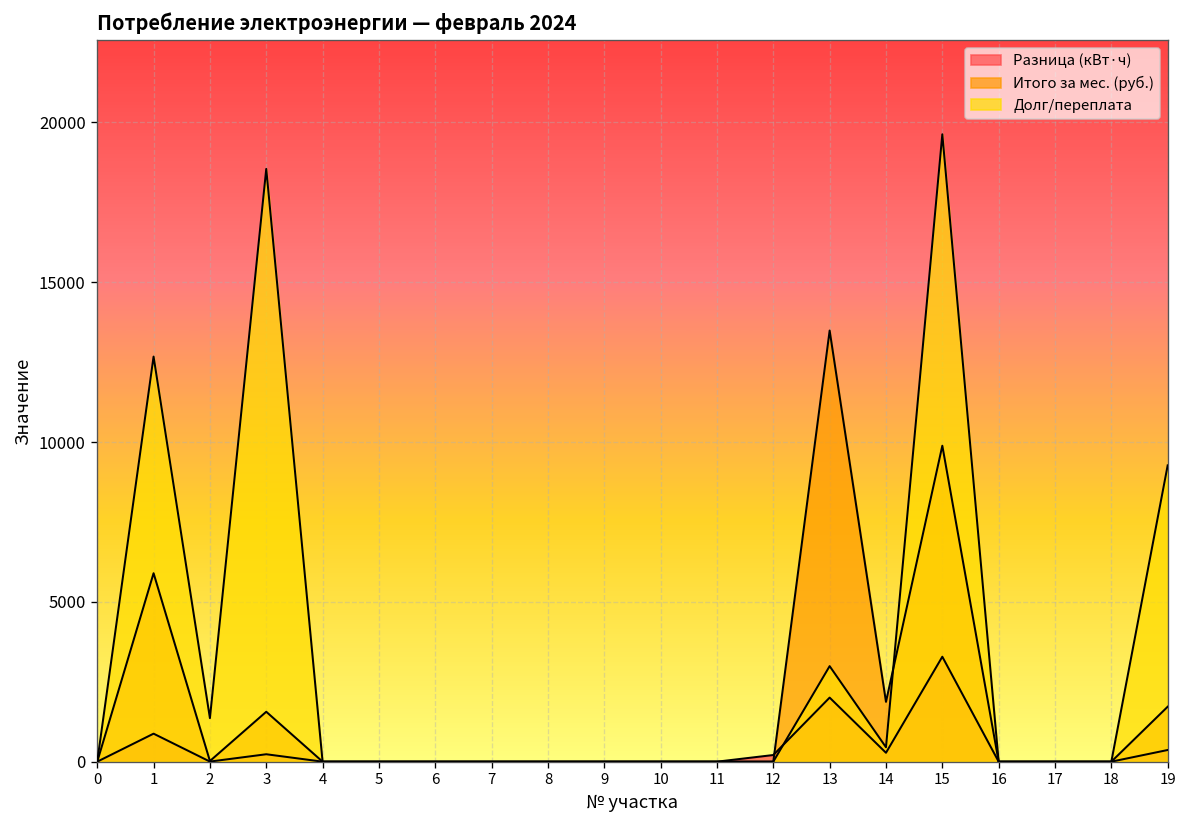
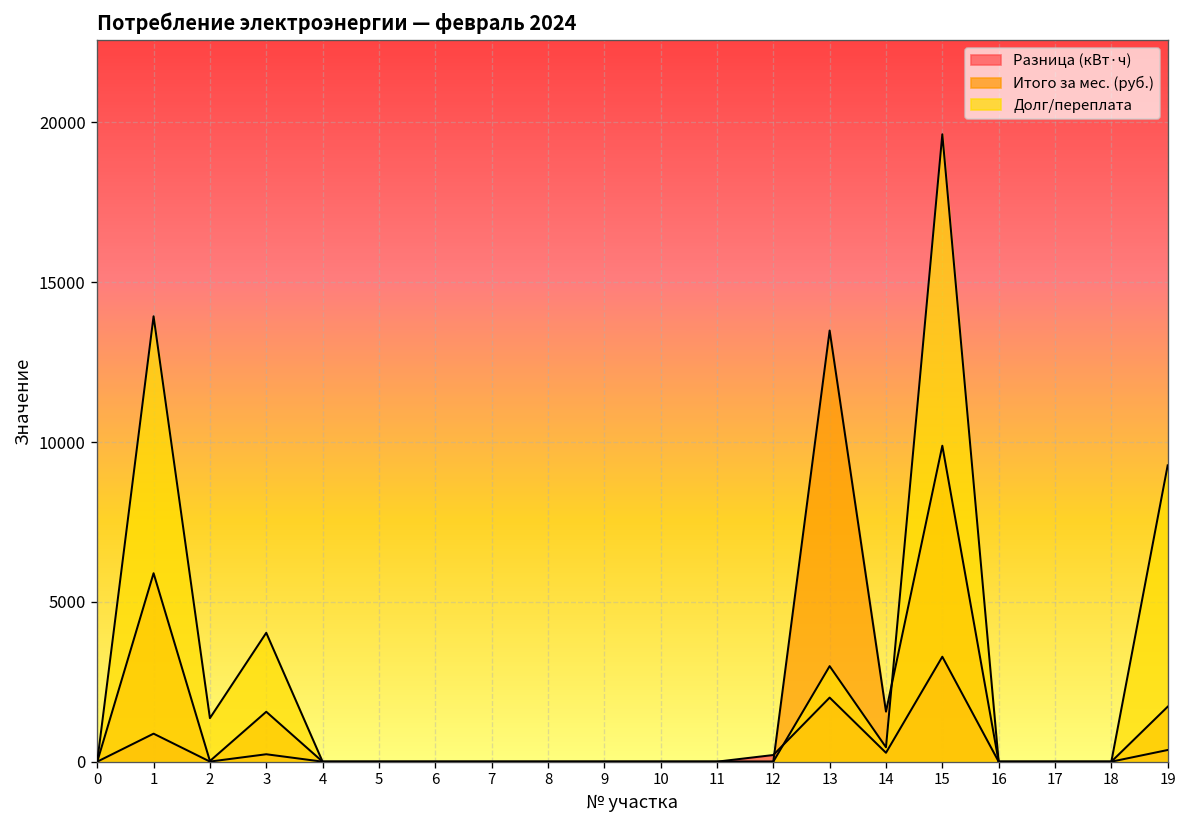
Долг/переплата, 1: 12700 -> 13900
Долг/переплата, 3: 18500 -> 4000
Итого за мес. (руб.), 14: 1900 -> 1600
